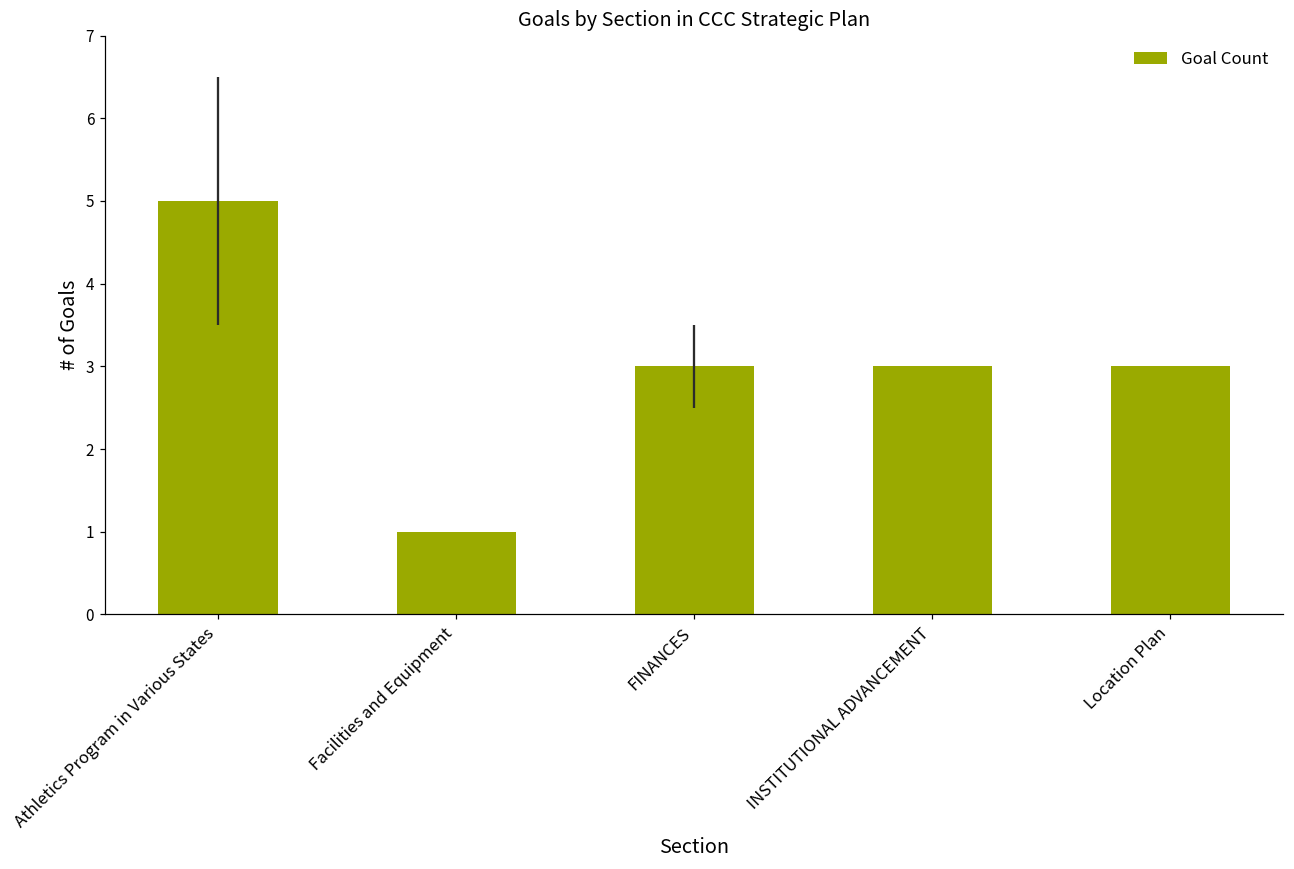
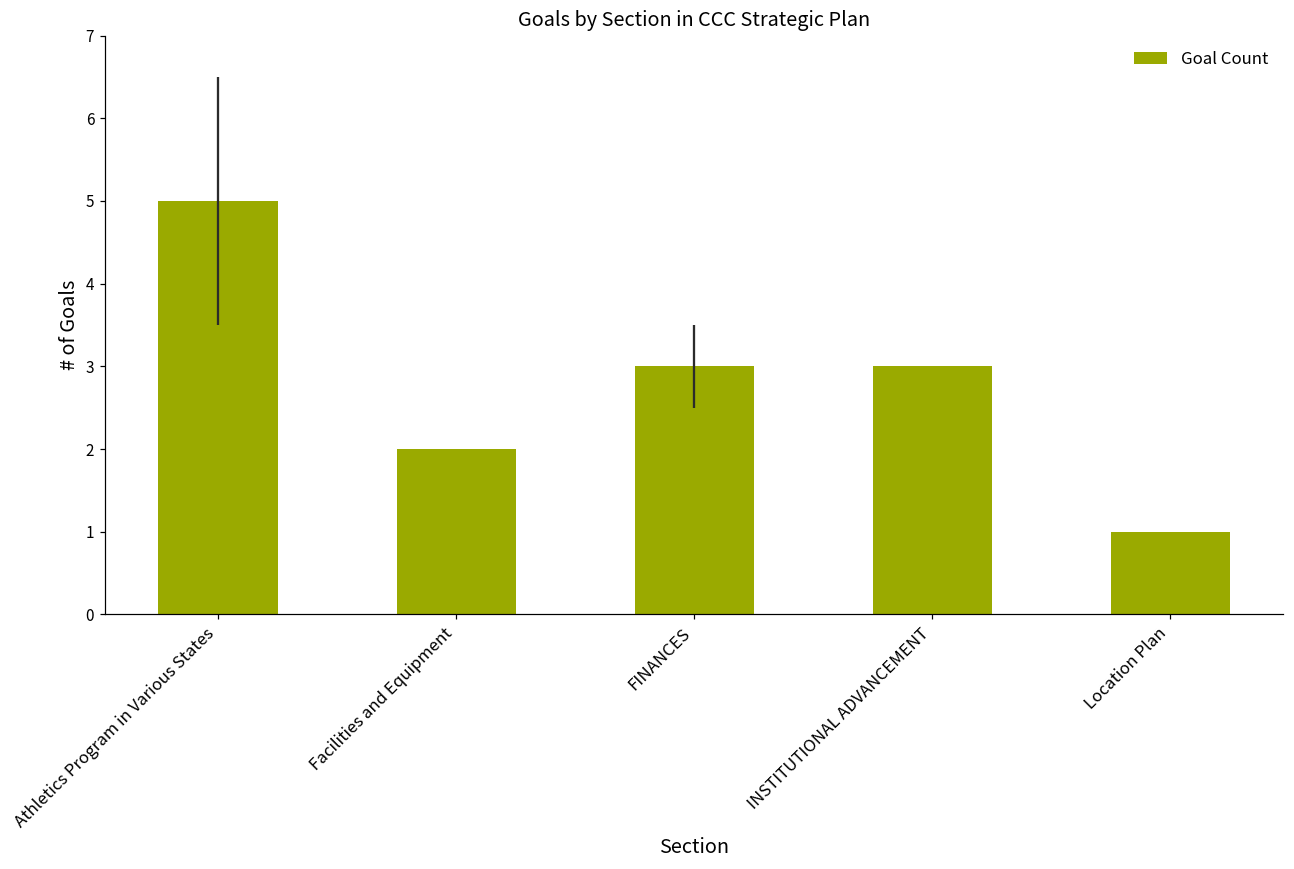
Facilities and Equipment: 1 -> 2
Location Plan: 3 -> 1
